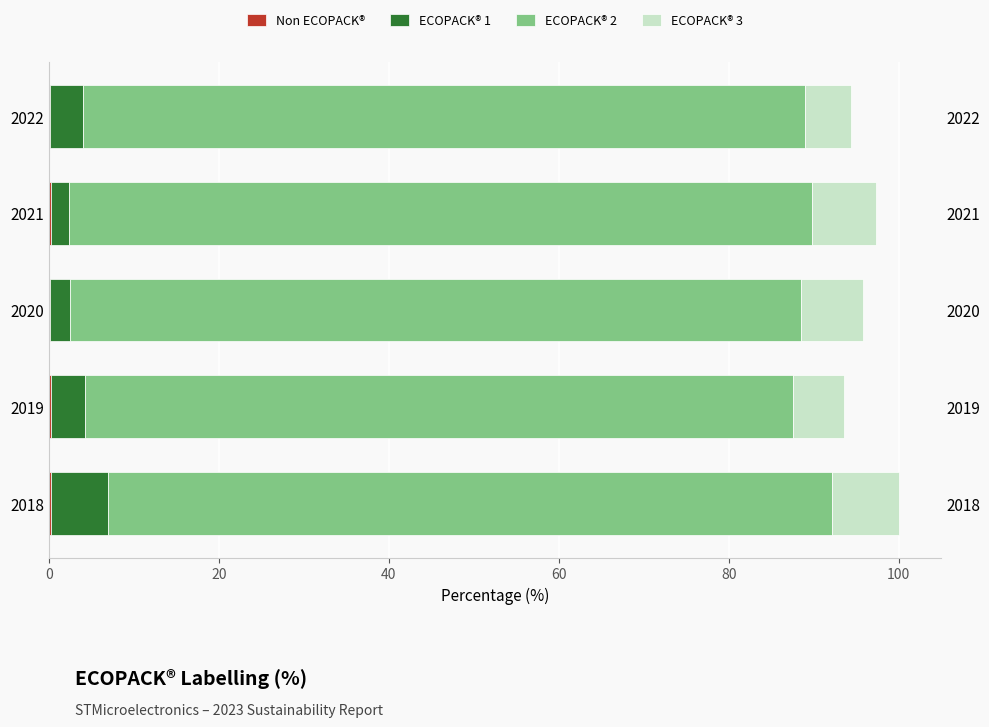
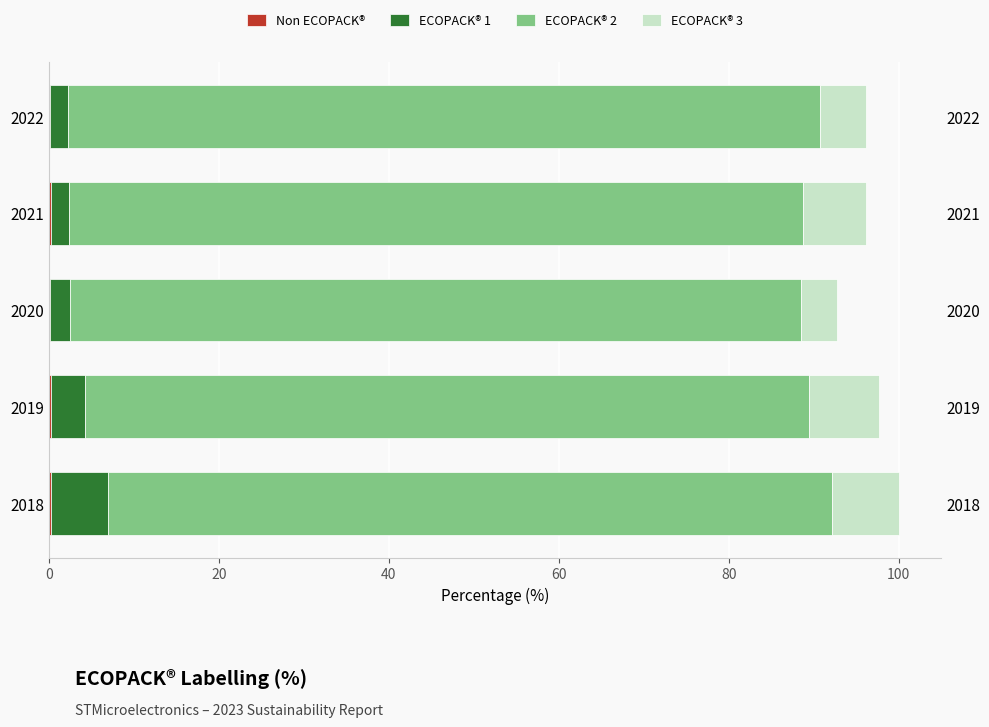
ECOPACK® 1, 2022: 4 -> 2
ECOPACK® 2, 2022: 85 -> 89
ECOPACK® 2, 2021: 87 -> 86
ECOPACK® 3, 2020: 7 -> 4
ECOPACK® 2, 2019: 83 -> 85
ECOPACK® 3, 2019: 6 -> 8
